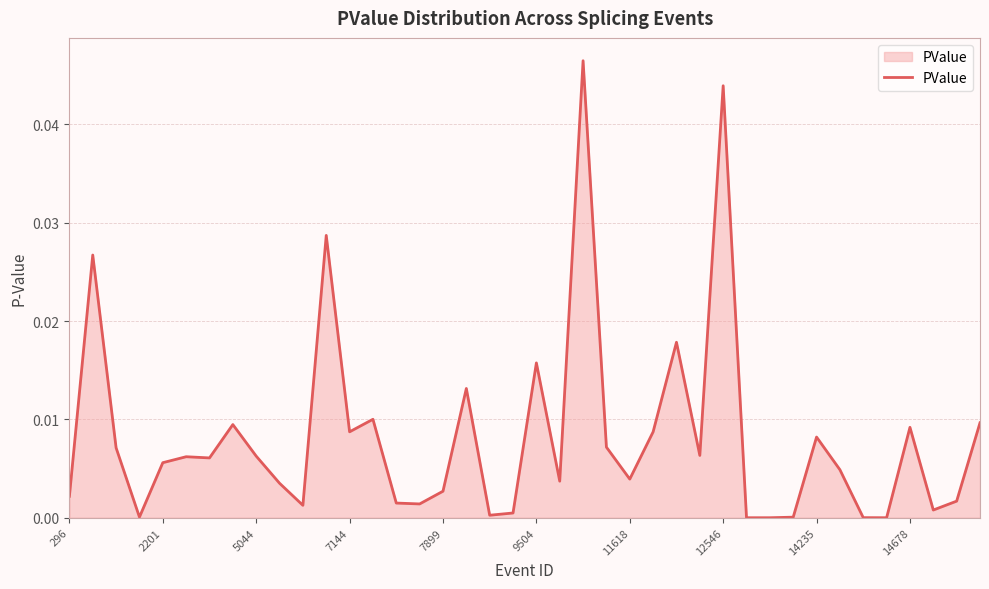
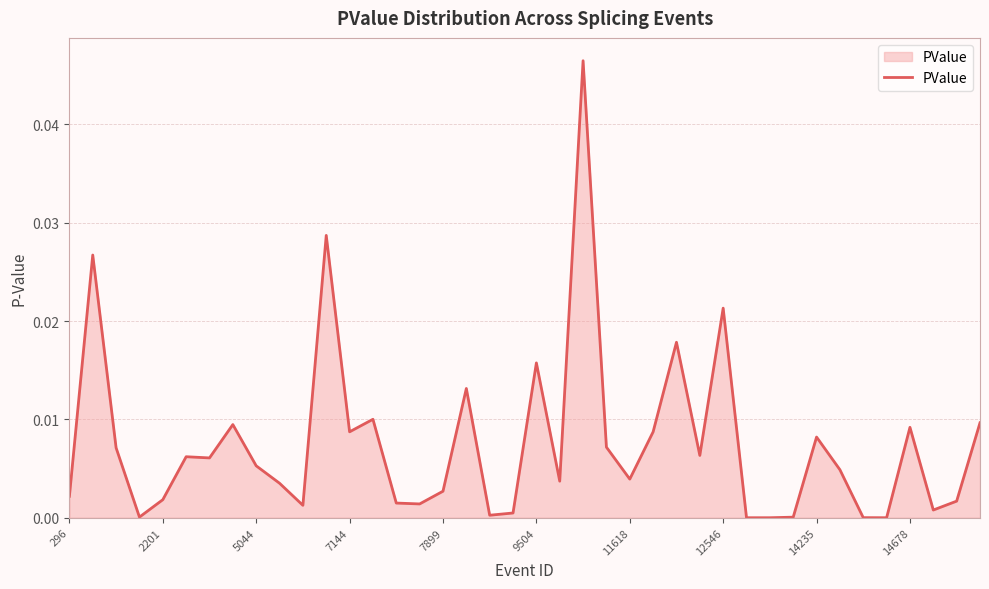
2201: 0.006 -> 0.002
5044: 0.006 -> 0.005
12546: 0.044 -> 0.021
